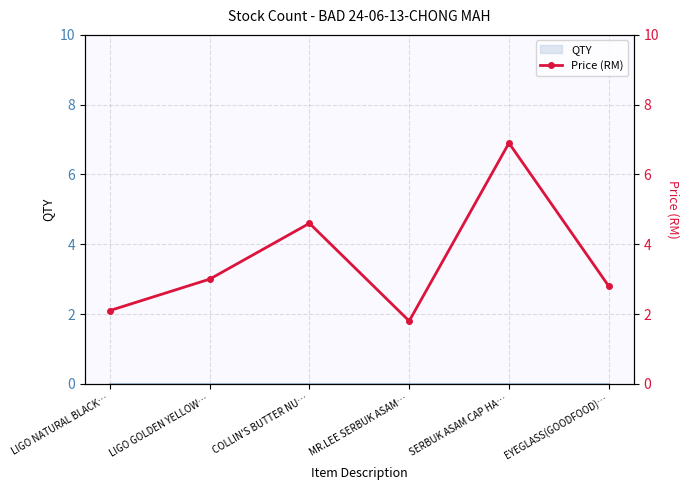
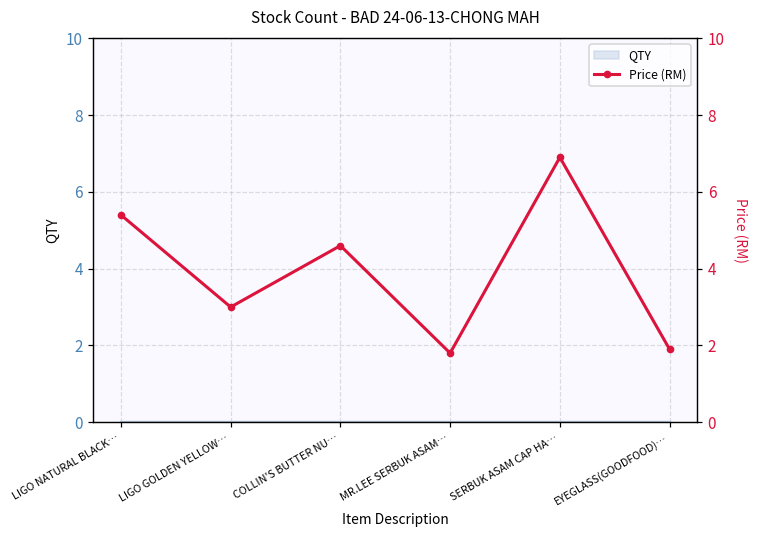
Price (RM), LIGO NATURAL BLACK…: 2.1 -> 5.4
Price (RM), EYEGLASS(GOODFOOD)…: 2.8 -> 1.9
